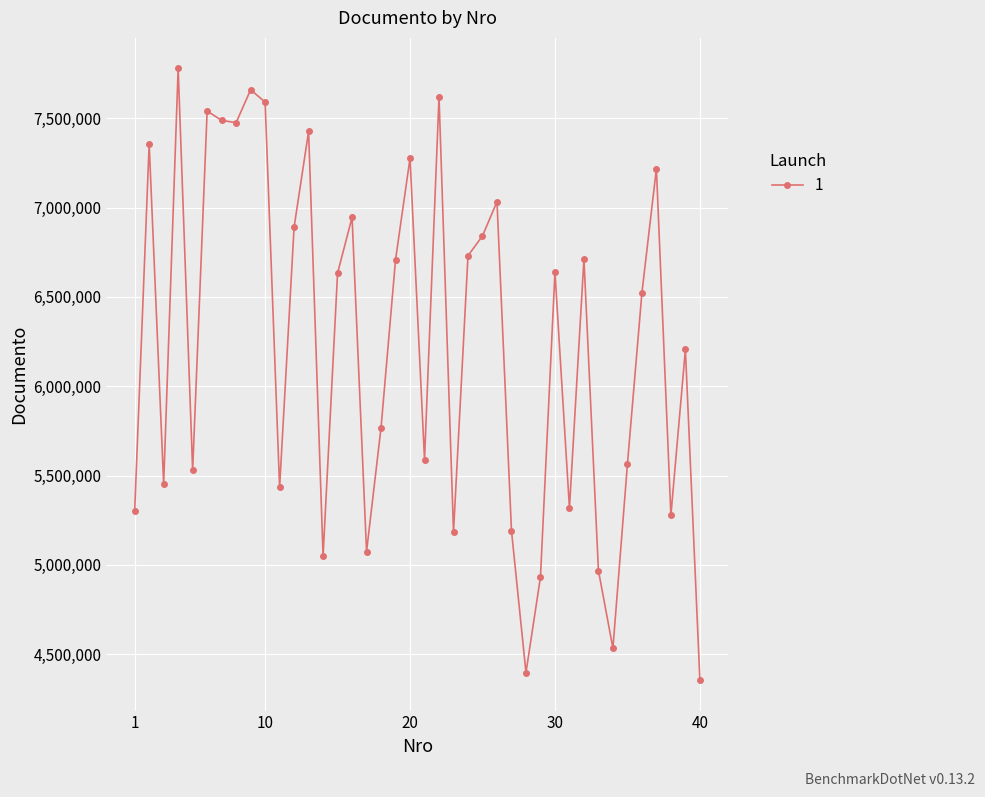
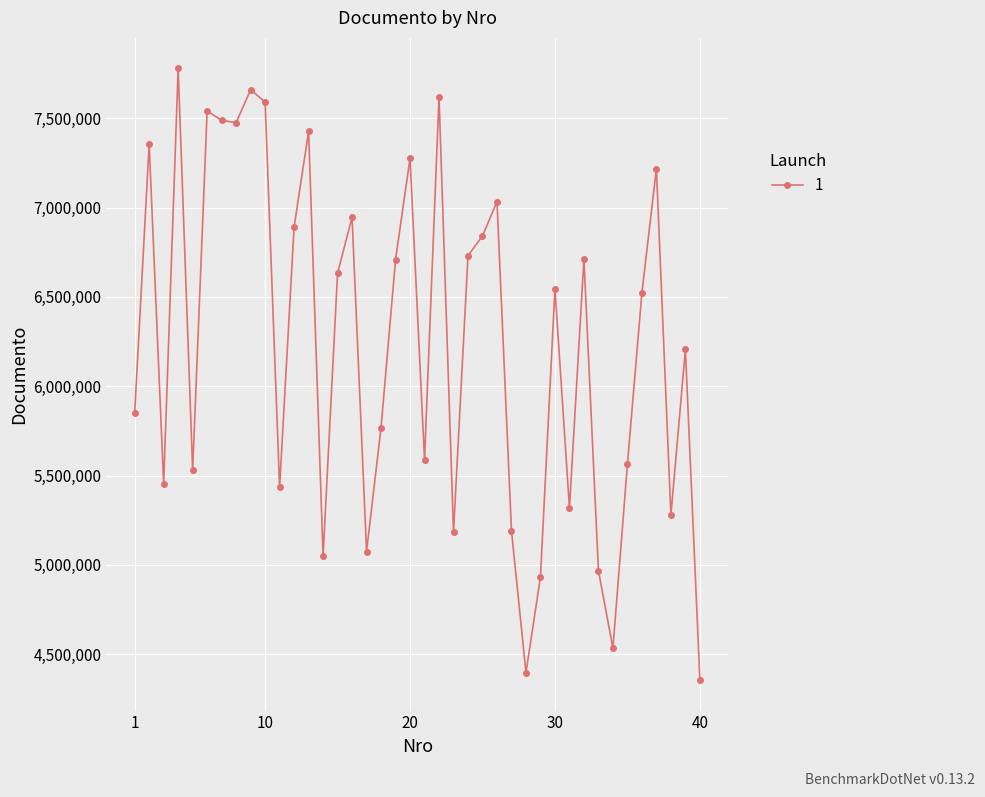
1: 5,300,000 -> 5,850,000
30: 6,640,000 -> 6,550,000
